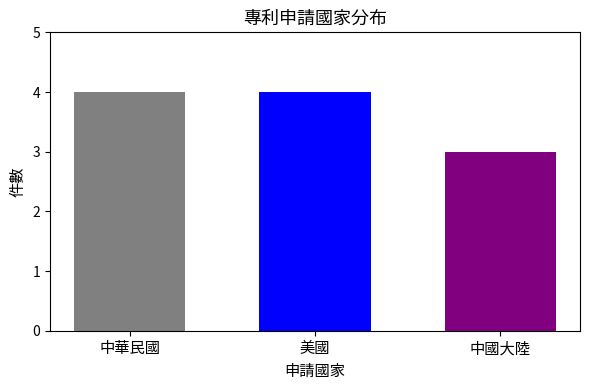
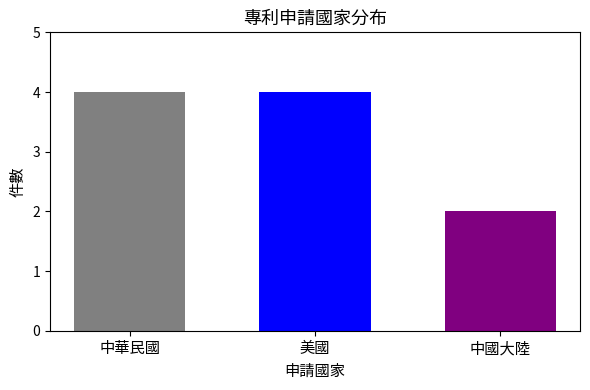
中國大陸: 3 -> 2
